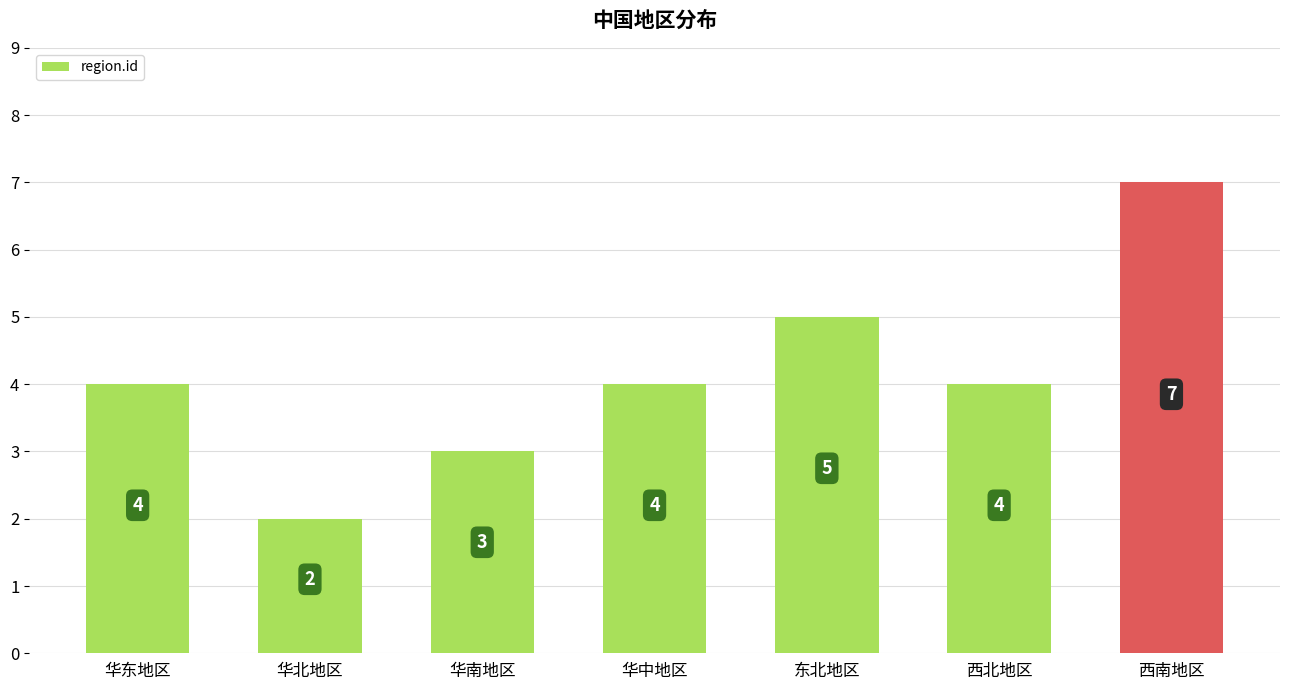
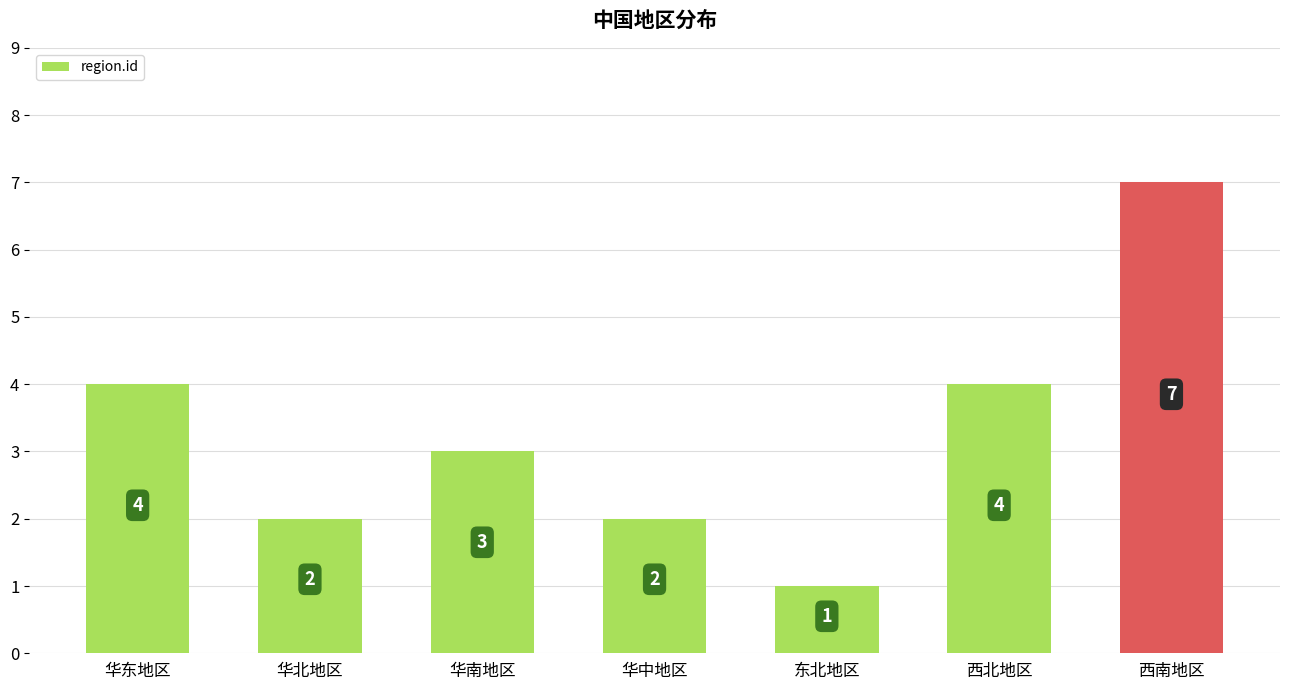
华中地区: 4 -> 2
东北地区: 5 -> 1
